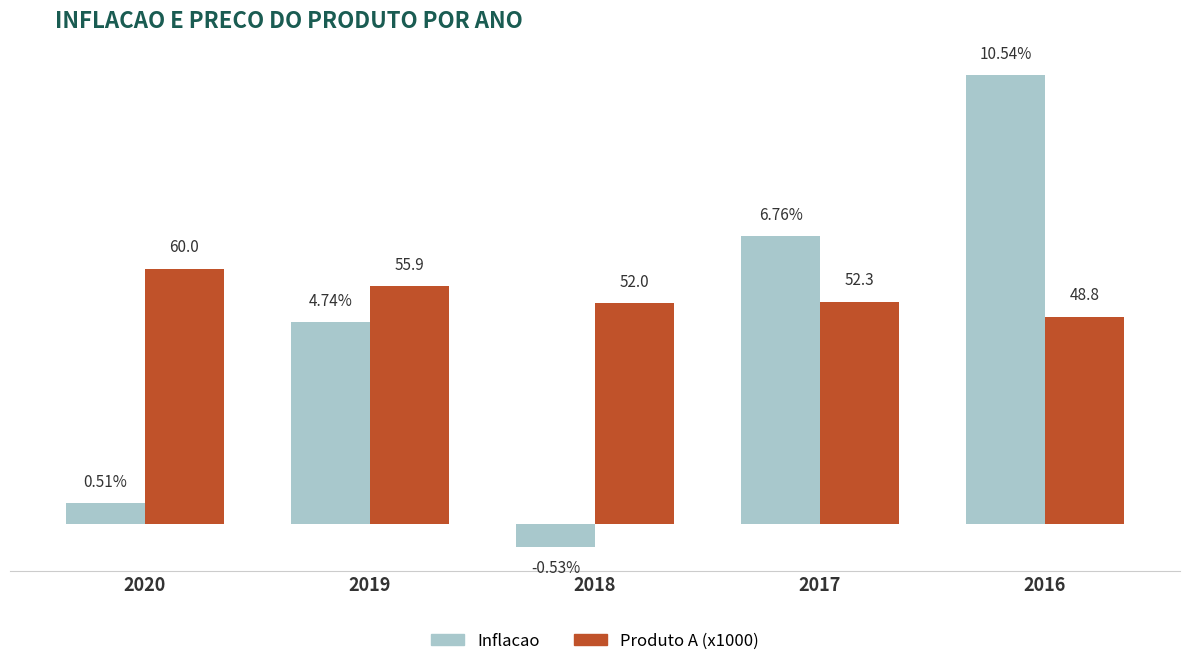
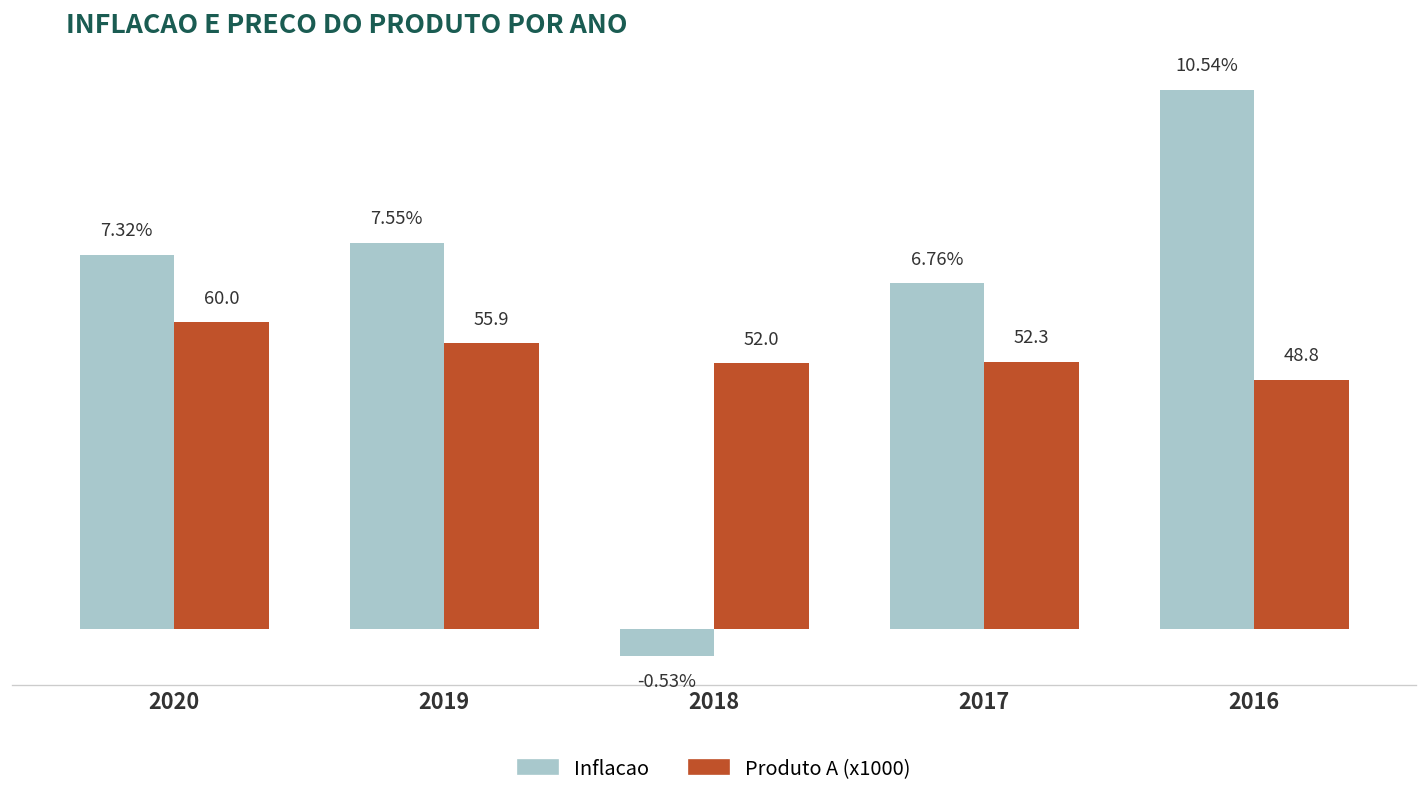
Inflacao, 2020: 0.51% -> 7.32%
Inflacao, 2019: 4.74% -> 7.55%
